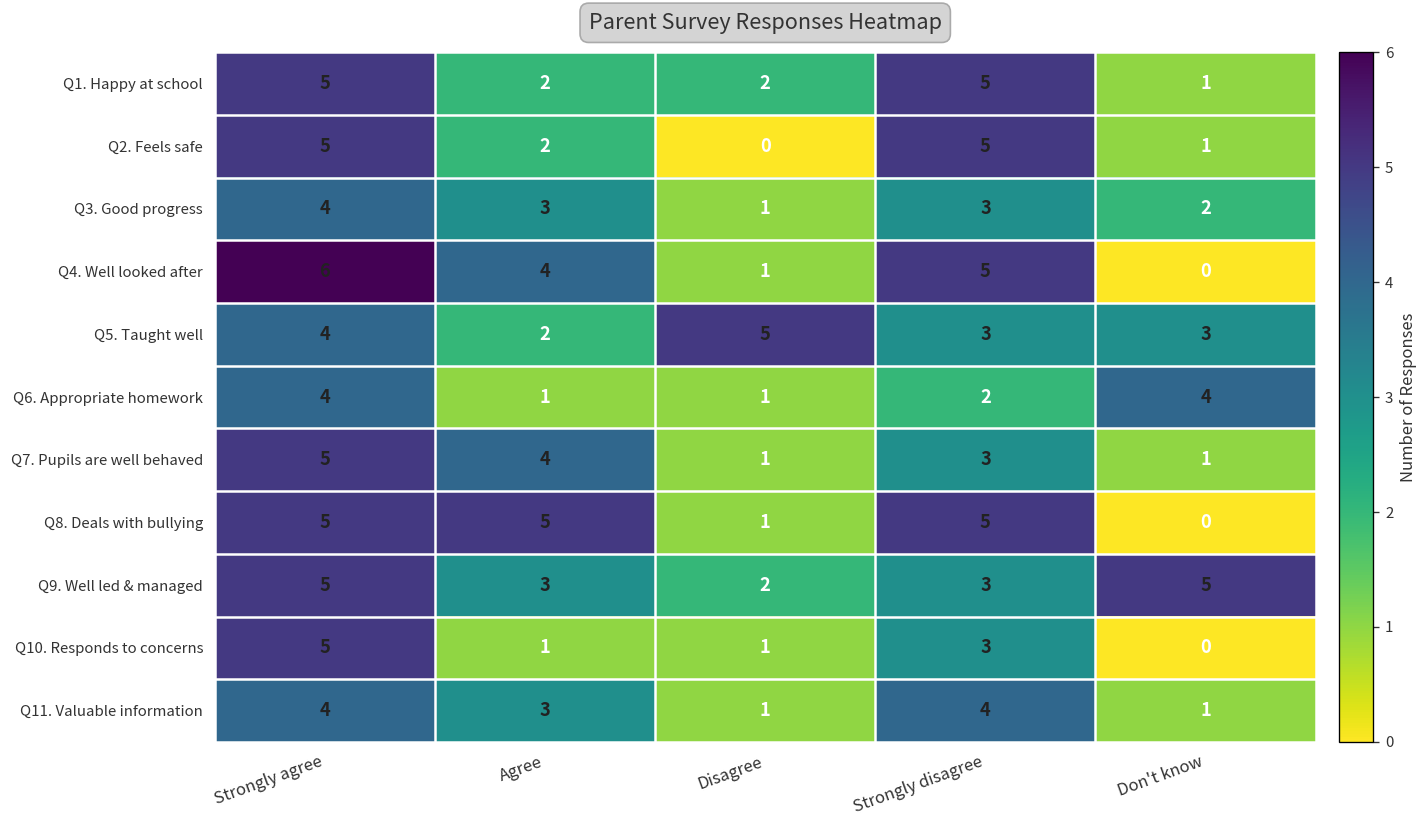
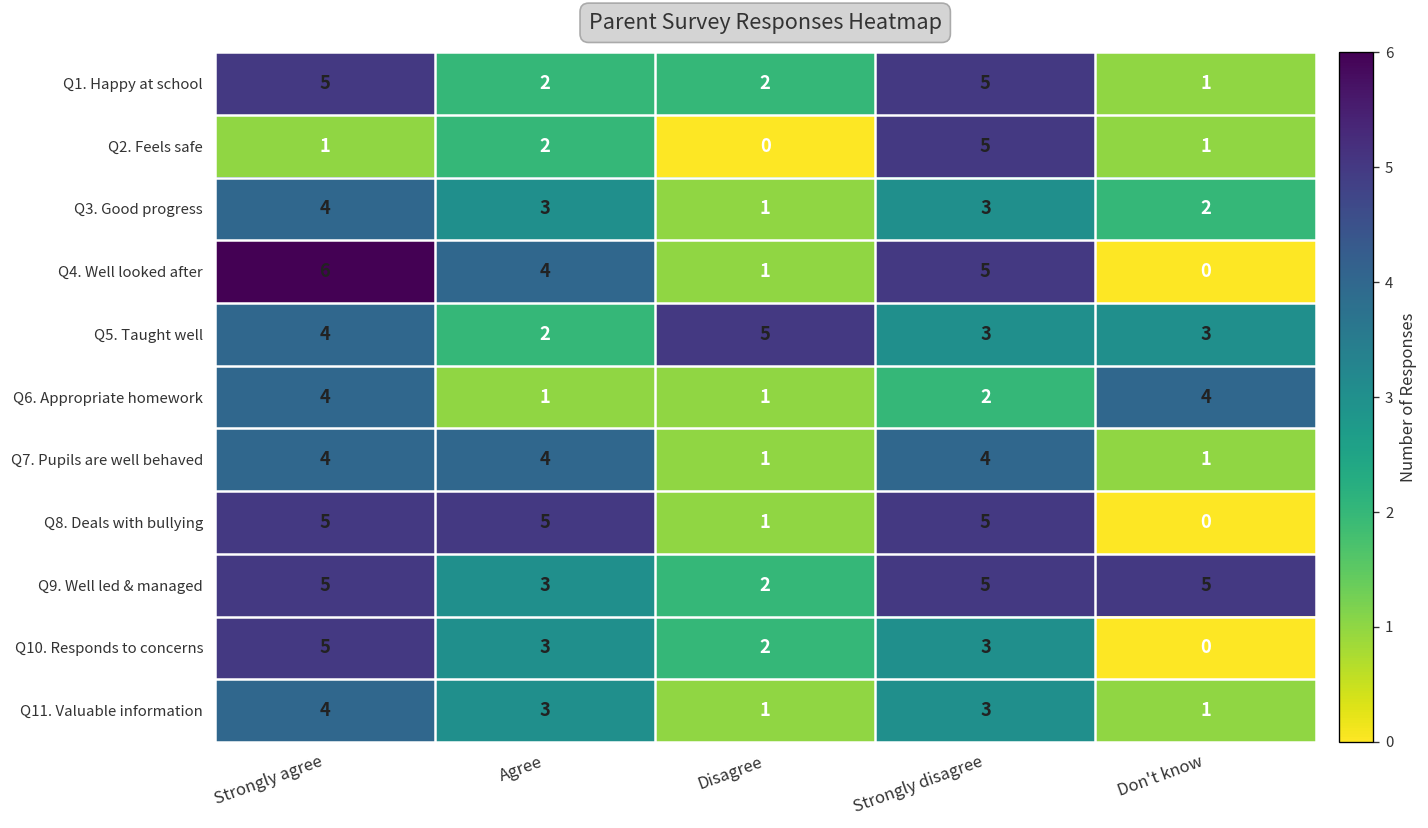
Q2. Feels safe, Strongly agree: 5 -> 1
Q7. Pupils are well behaved, Strongly agree: 5 -> 4
Q7. Pupils are well behaved, Strongly disagree: 3 -> 4
Q9. Well led & managed, Strongly disagree: 3 -> 5
Q10. Responds to concerns, Agree: 1 -> 3
Q10. Responds to concerns, Disagree: 1 -> 2
Q11. Valuable information, Strongly disagree: 4 -> 3
